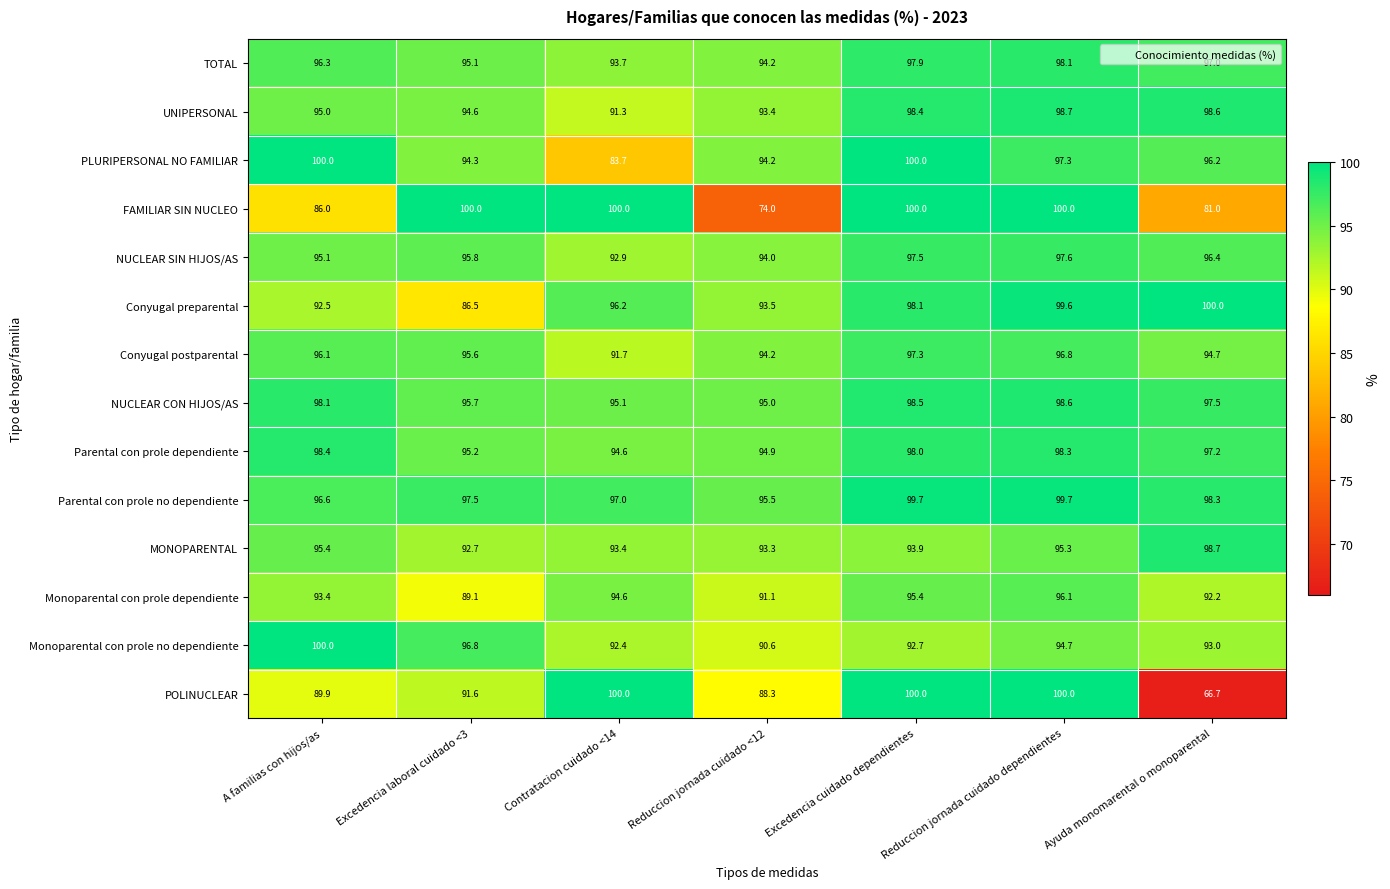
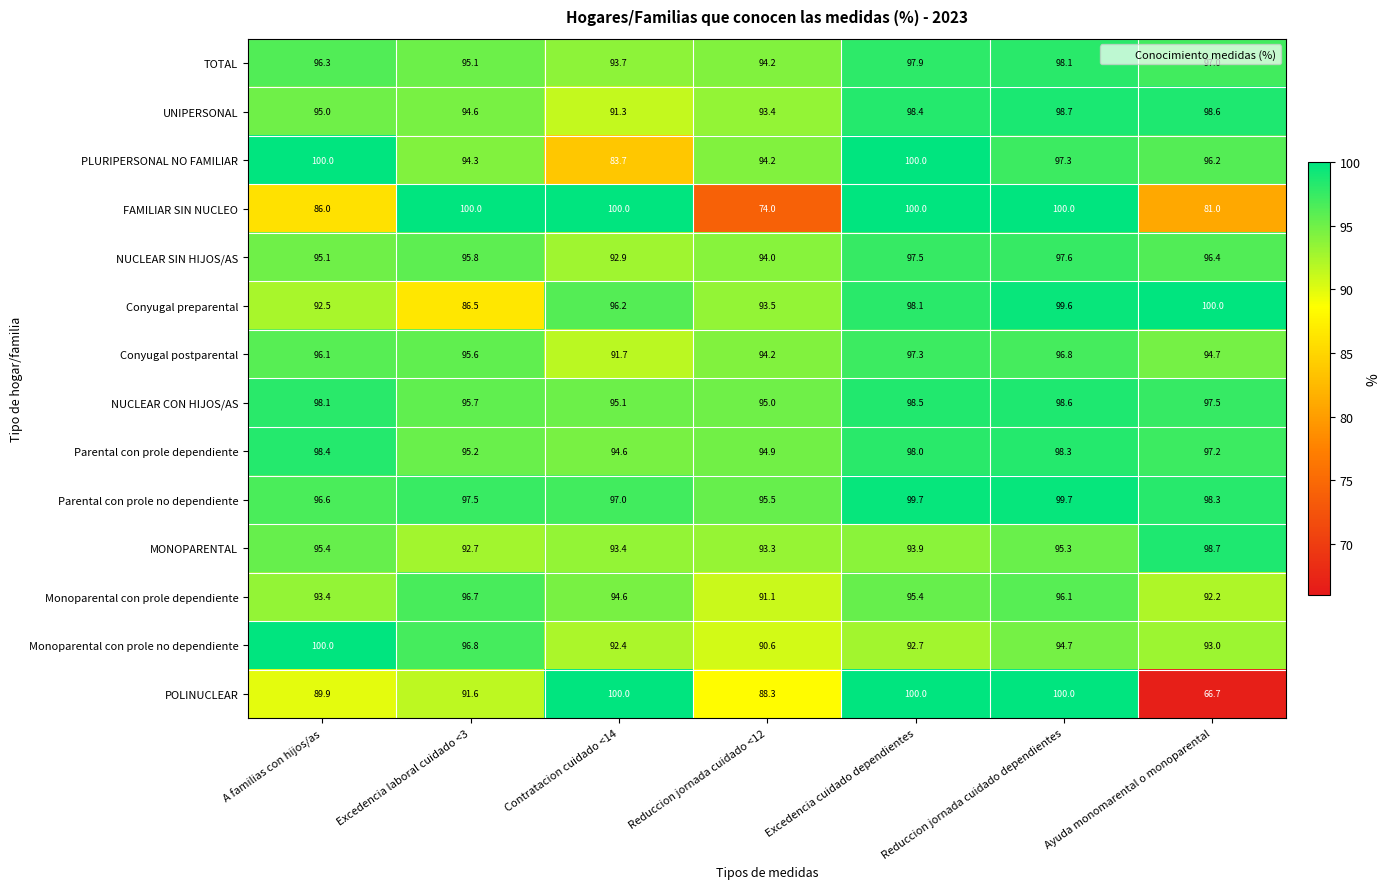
Monoparental con prole dependiente, Excedencia laboral cuidado <3: 89.1 -> 96.7
